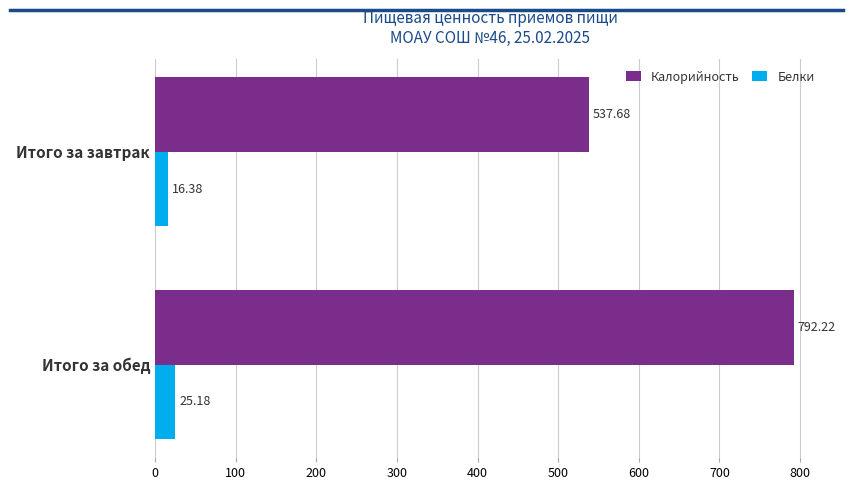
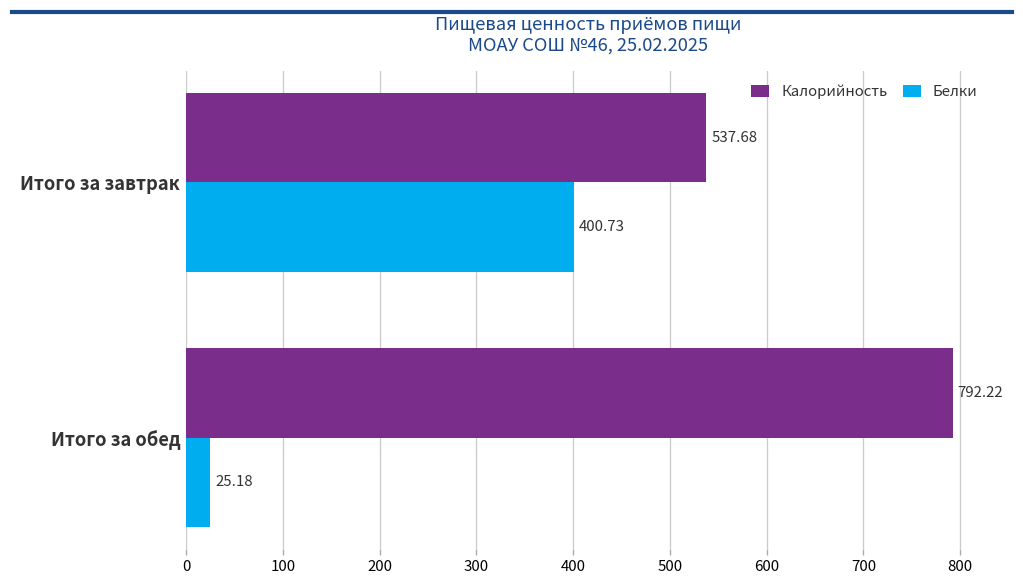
Белки, Итого за завтрак: 16.38 -> 400.73
